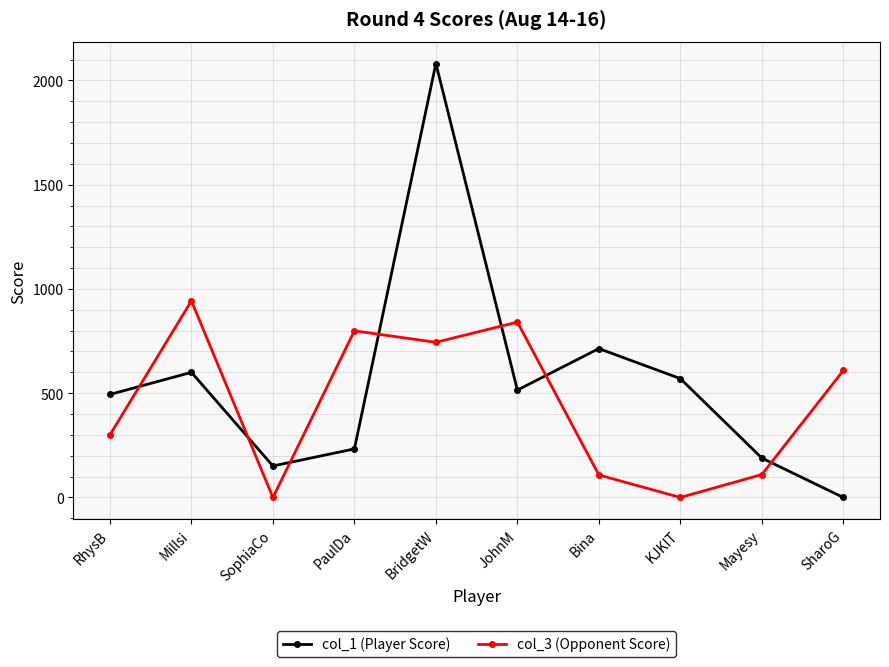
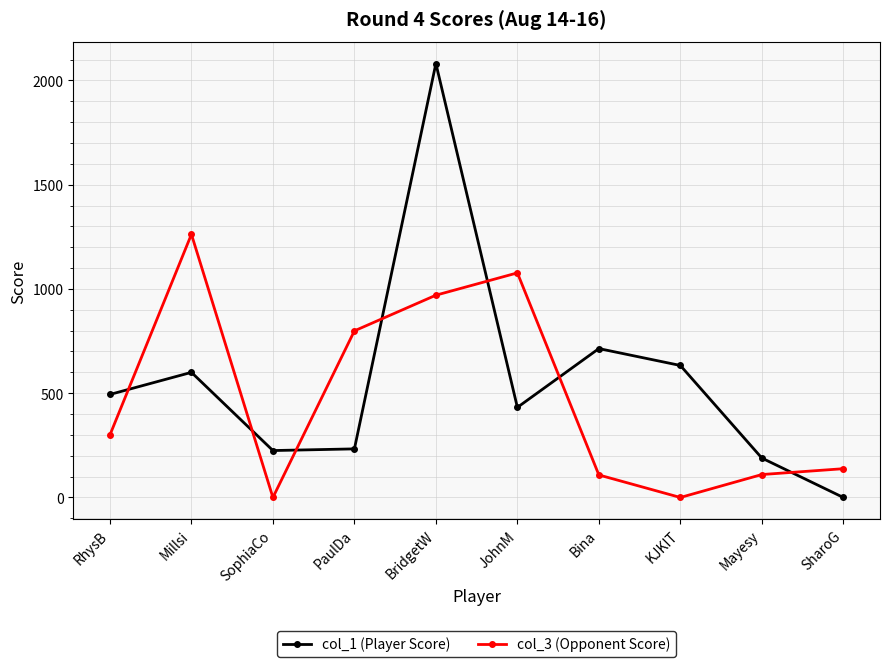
col_3 (Opponent Score), Millsi: 940 -> 1260
col_1 (Player Score), SophiaCo: 150 -> 230
col_3 (Opponent Score), BridgetW: 740 -> 970
col_1 (Player Score), JohnM: 520 -> 430
col_3 (Opponent Score), JohnM: 840 -> 1080
col_1 (Player Score), KJKIT: 570 -> 630
col_3 (Opponent Score), SharoG: 610 -> 140
